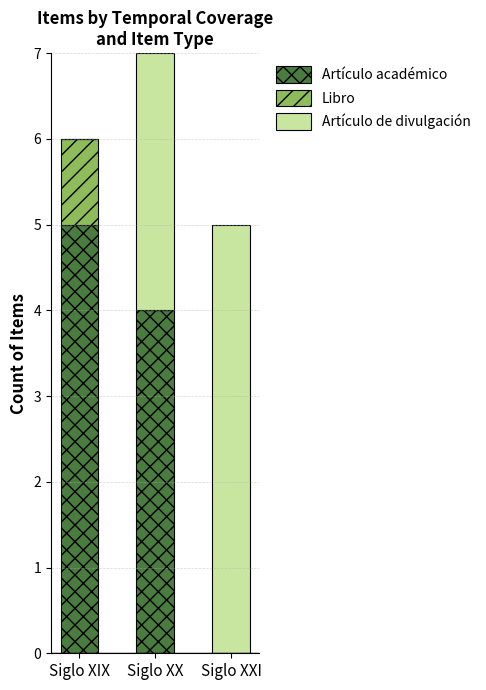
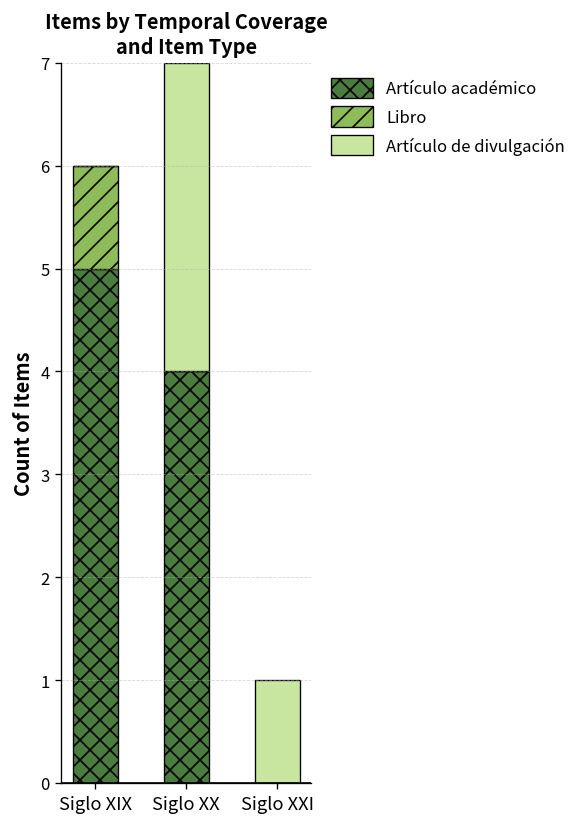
Artículo de divulgación, Siglo XXI: 5 -> 1
